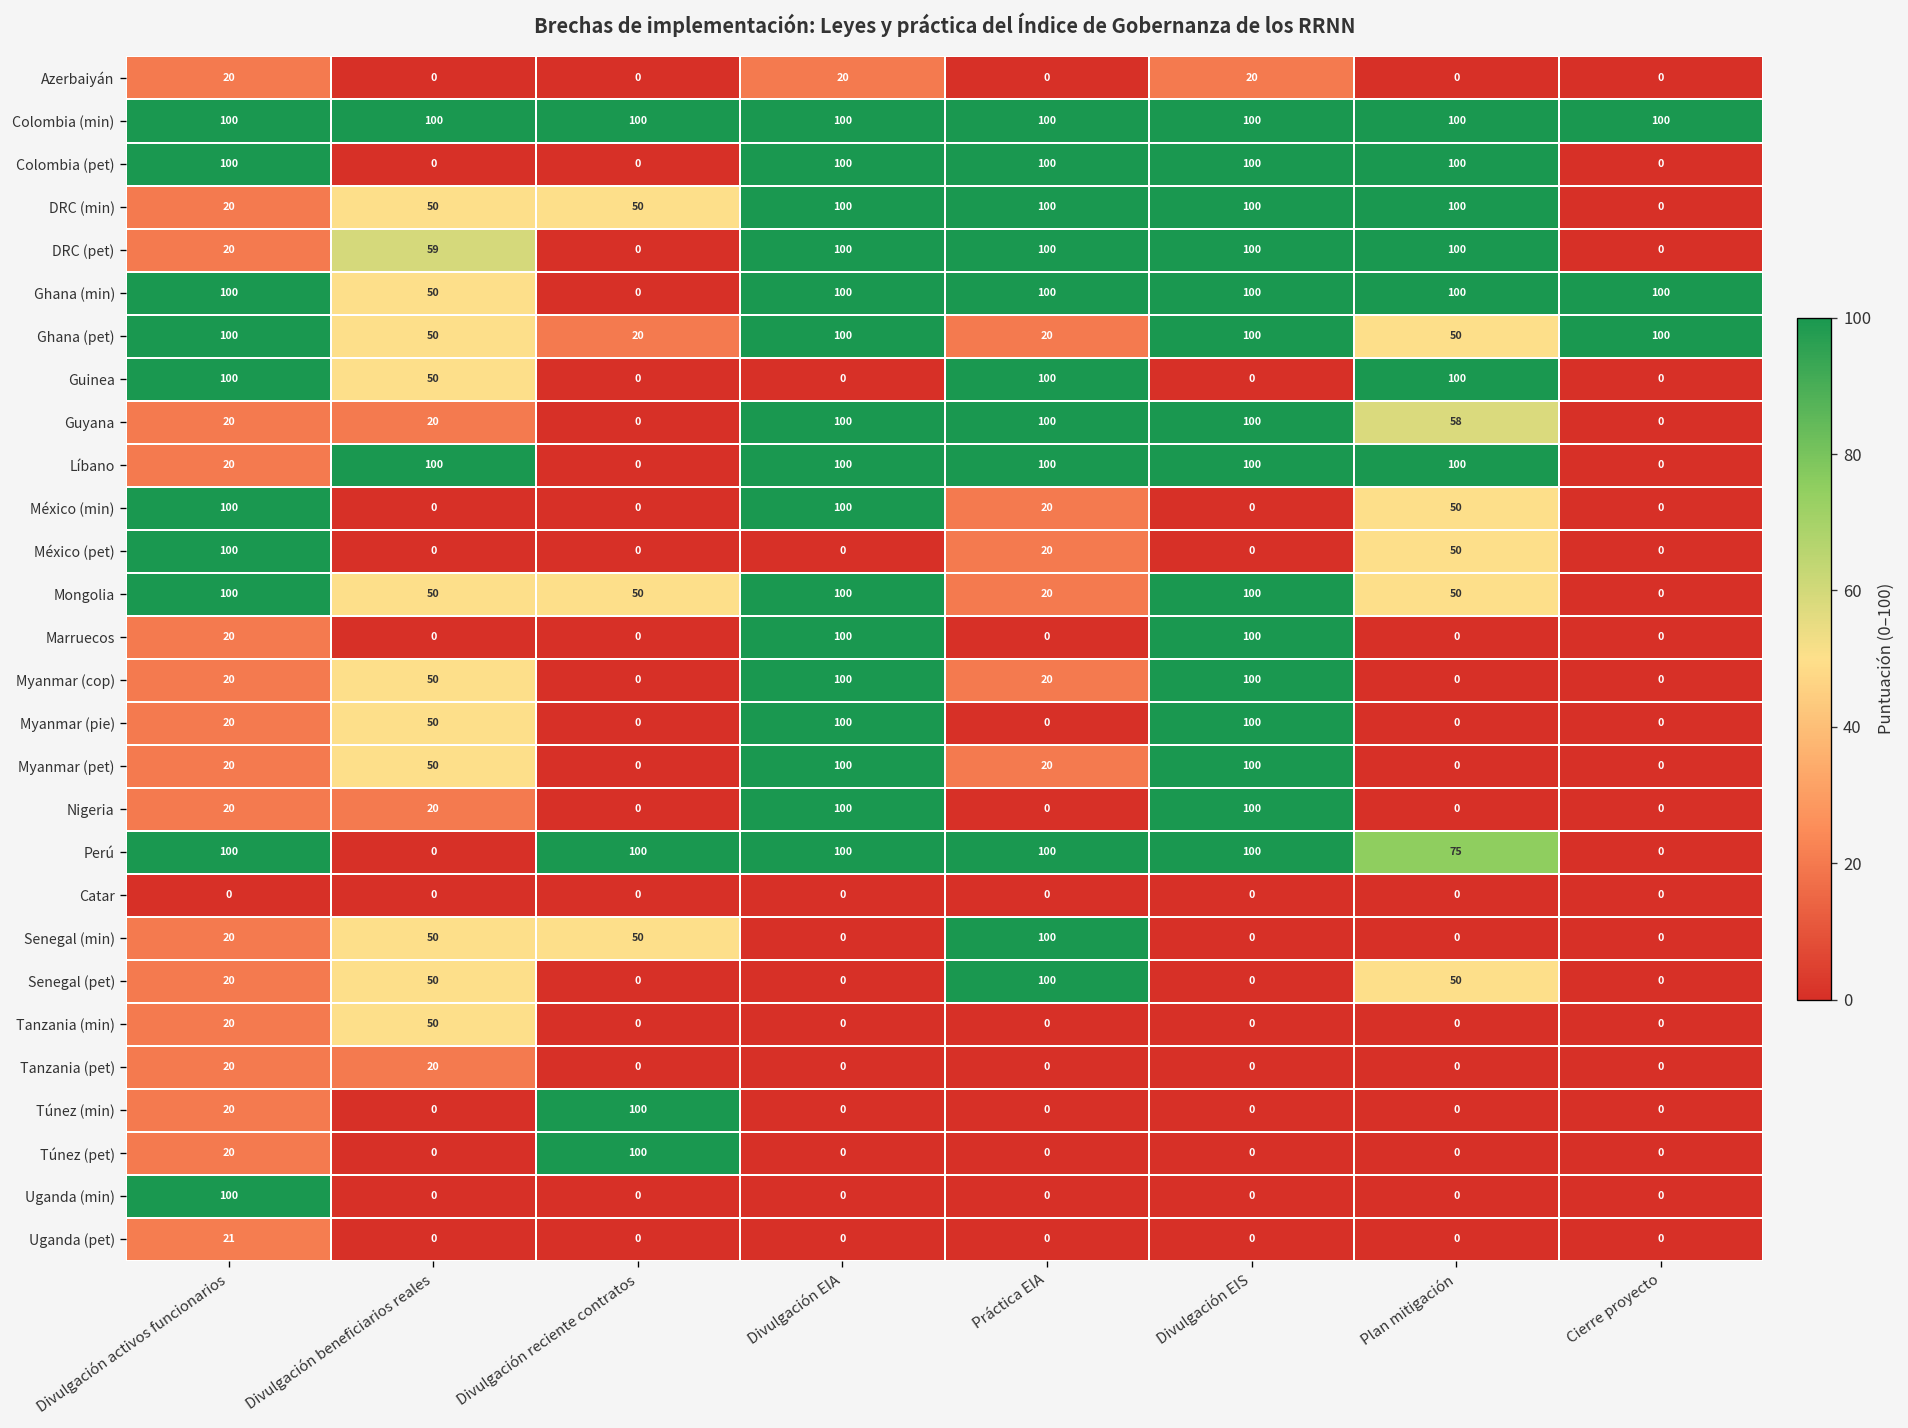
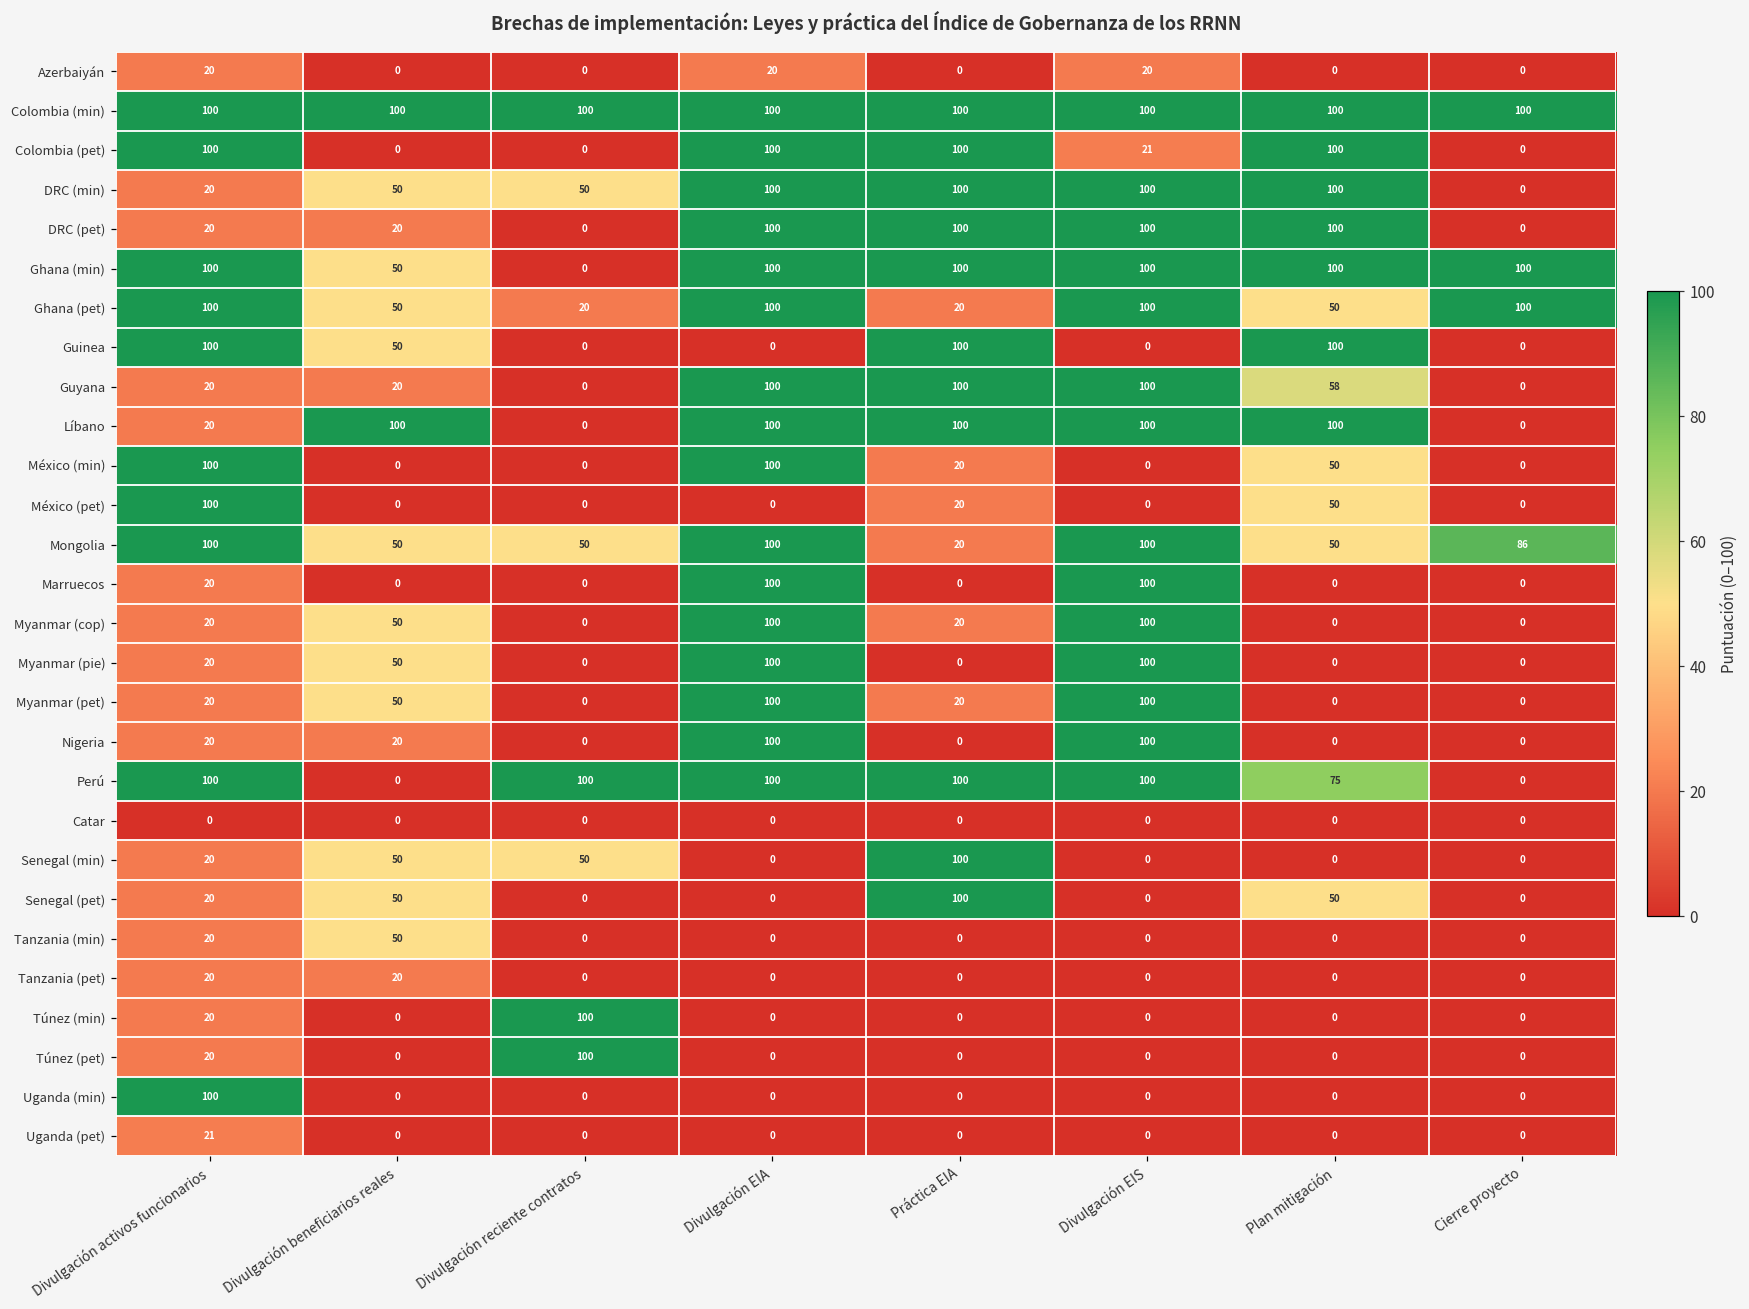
Colombia (pet), Divulgación EIS: 100 -> 21
DRC (pet), Divulgación beneficiarios reales: 59 -> 20
Mongolia, Cierre proyecto: 0 -> 86
